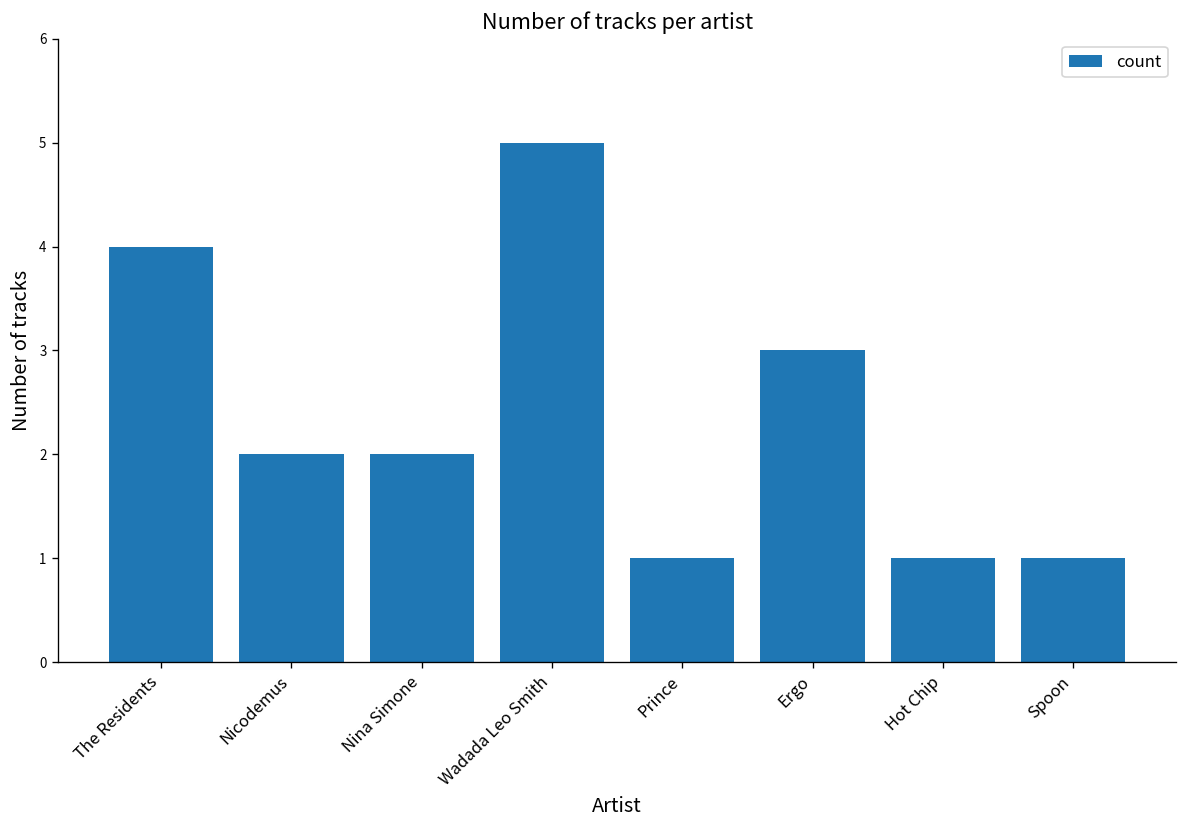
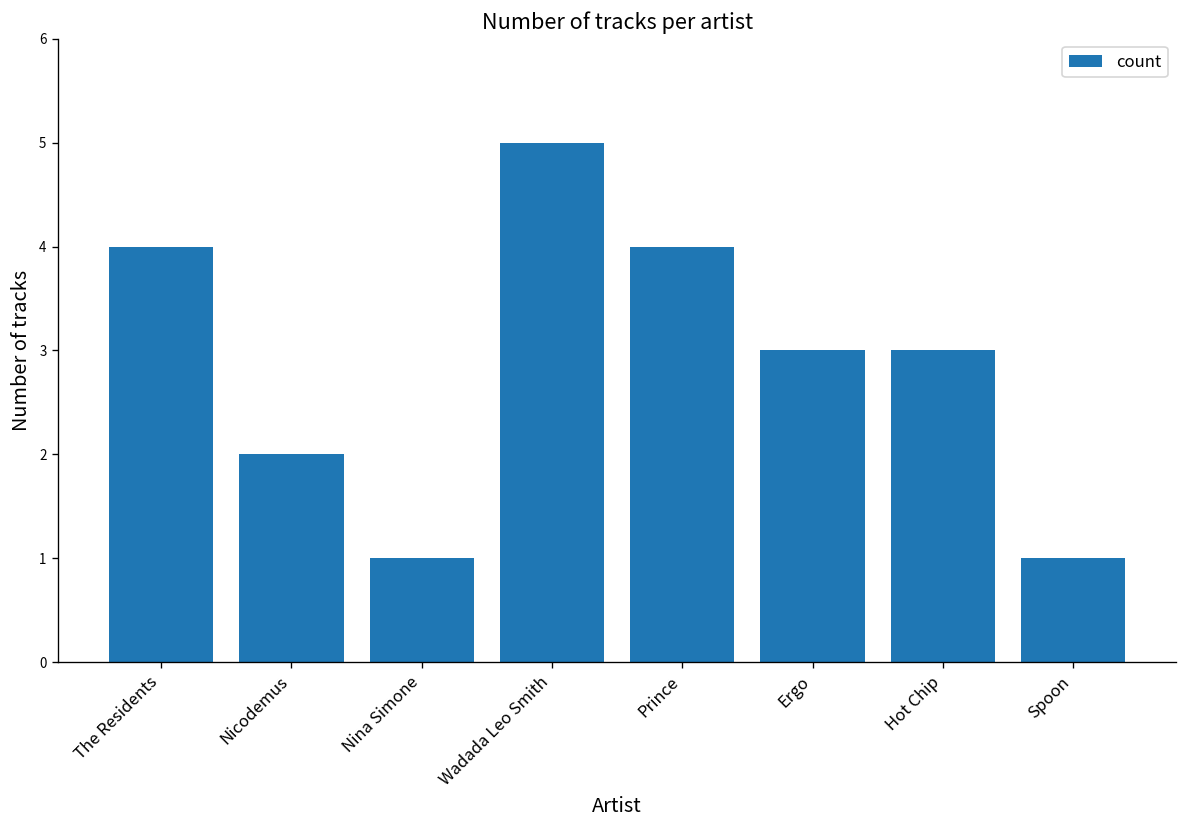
Nina Simone: 2 -> 1
Prince: 1 -> 4
Hot Chip: 1 -> 3
